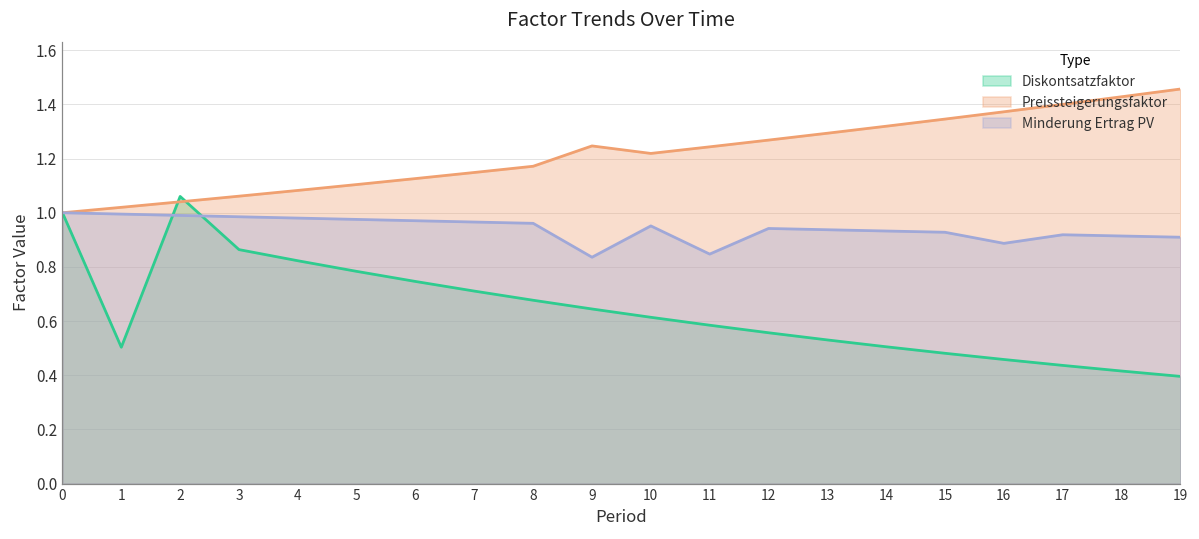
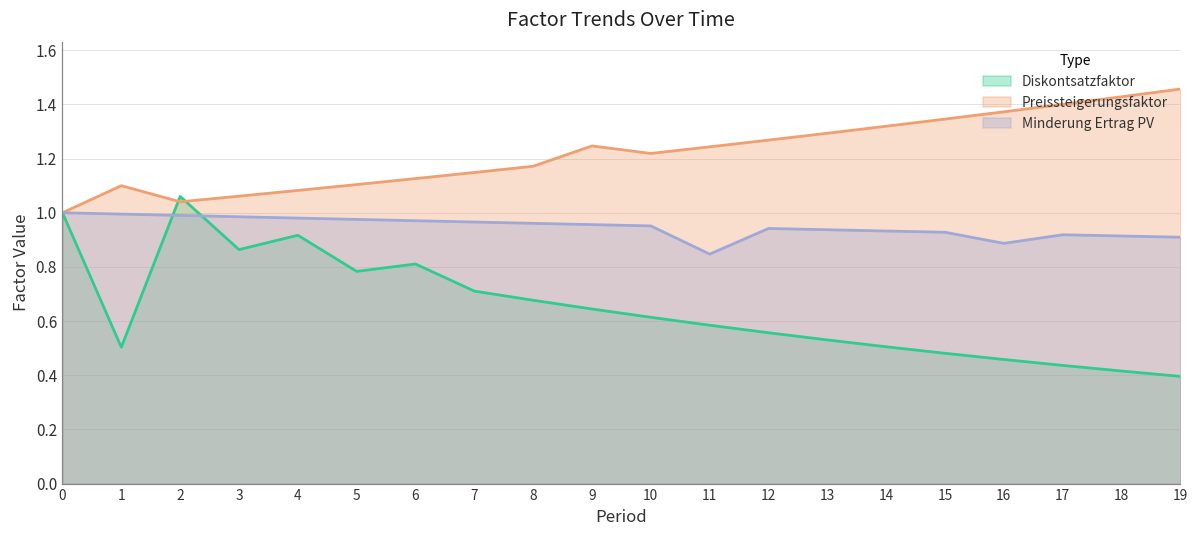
Preissteigerungsfaktor, 1: 1.02 -> 1.10
Diskontsatzfaktor, 4: 0.82 -> 0.92
Diskontsatzfaktor, 6: 0.75 -> 0.81
Minderung Ertrag PV, 9: 0.84 -> 0.96
